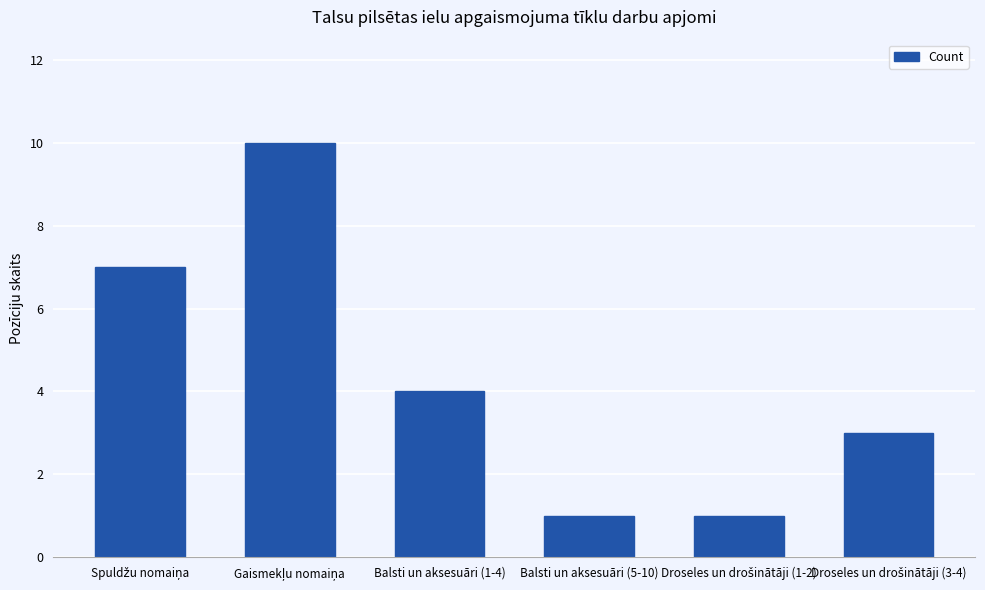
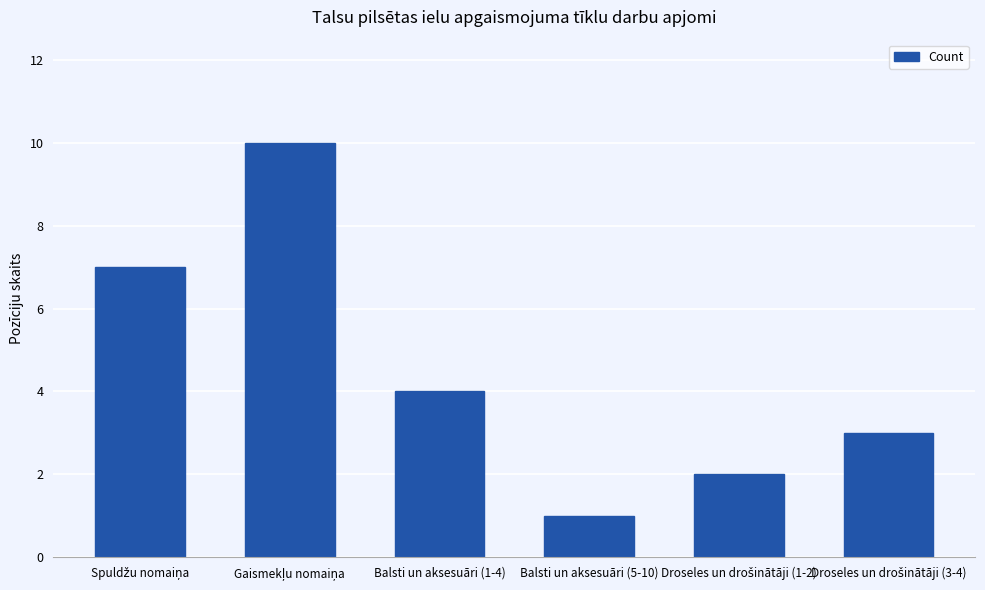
Droseles un drošinātāji (1-2): 1 -> 2
